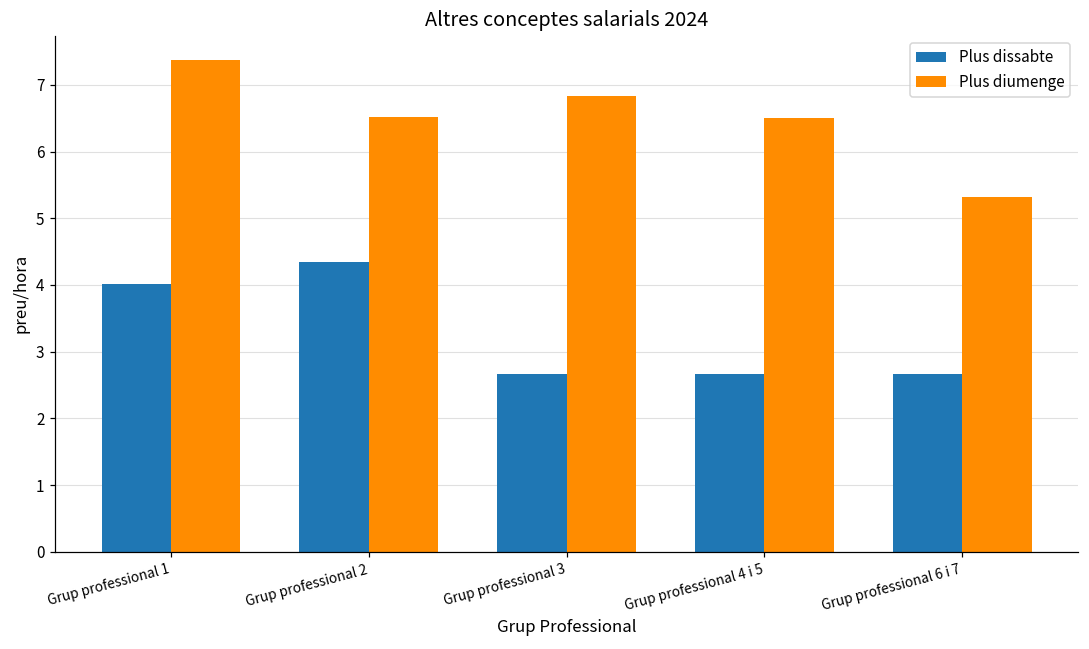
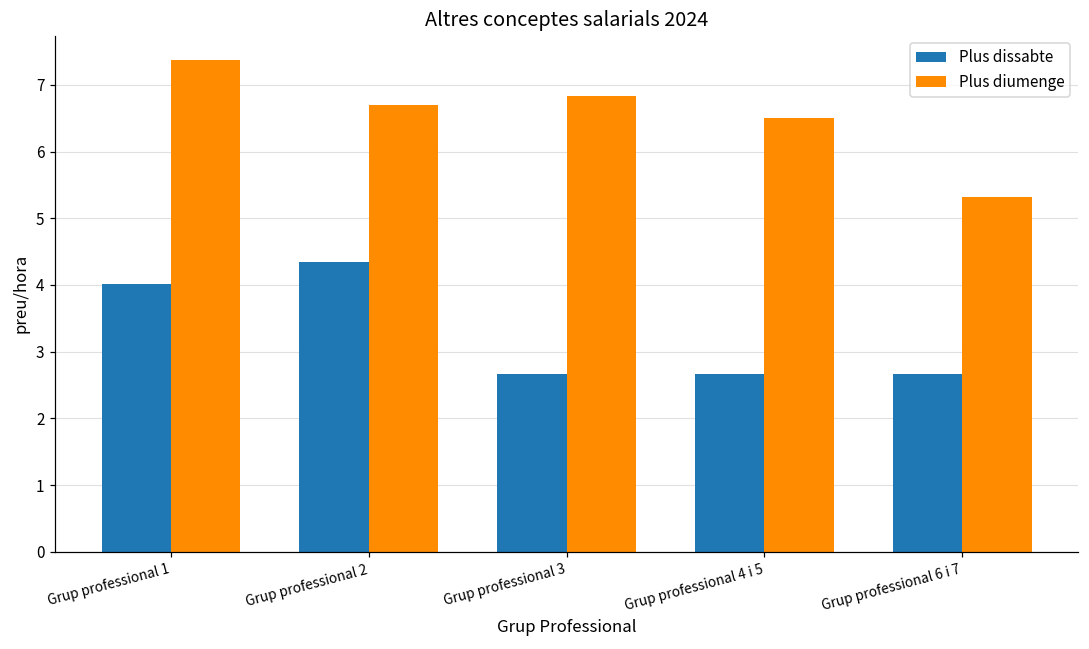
Plus diumenge, Grup professional 2: 6.5 -> 6.7
